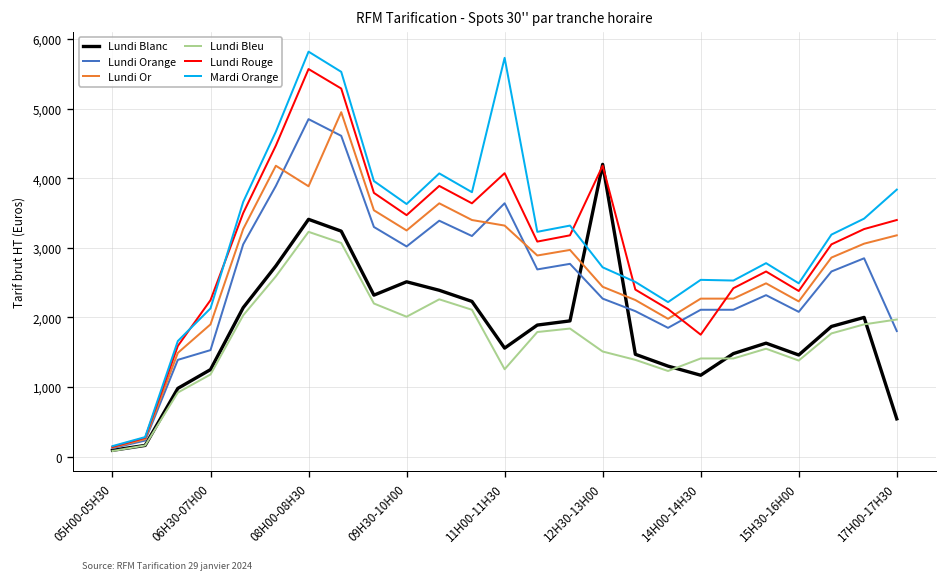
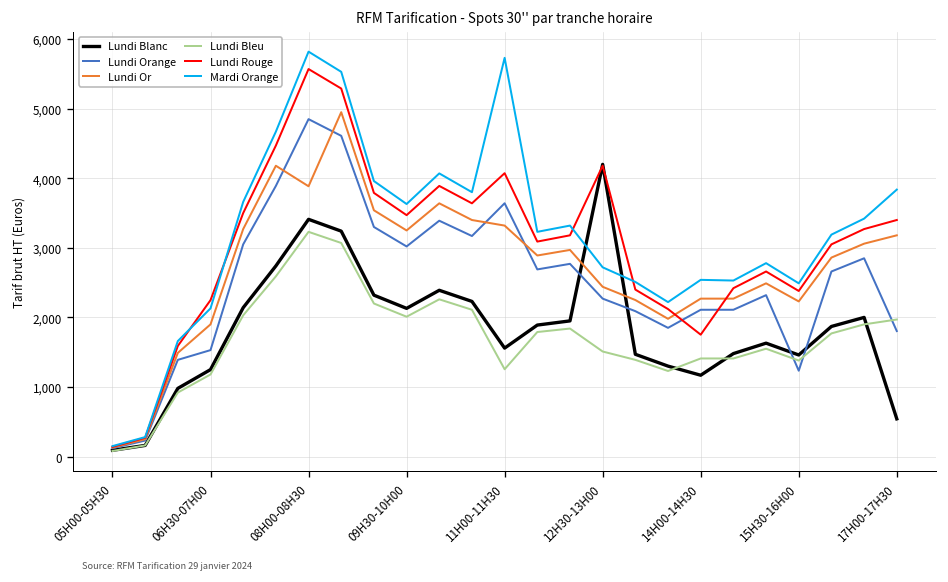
Lundi Blanc, 09H30-10H00: 2,500 -> 2,100
Lundi Orange, 15H30-16H00: 2,100 -> 1,200
